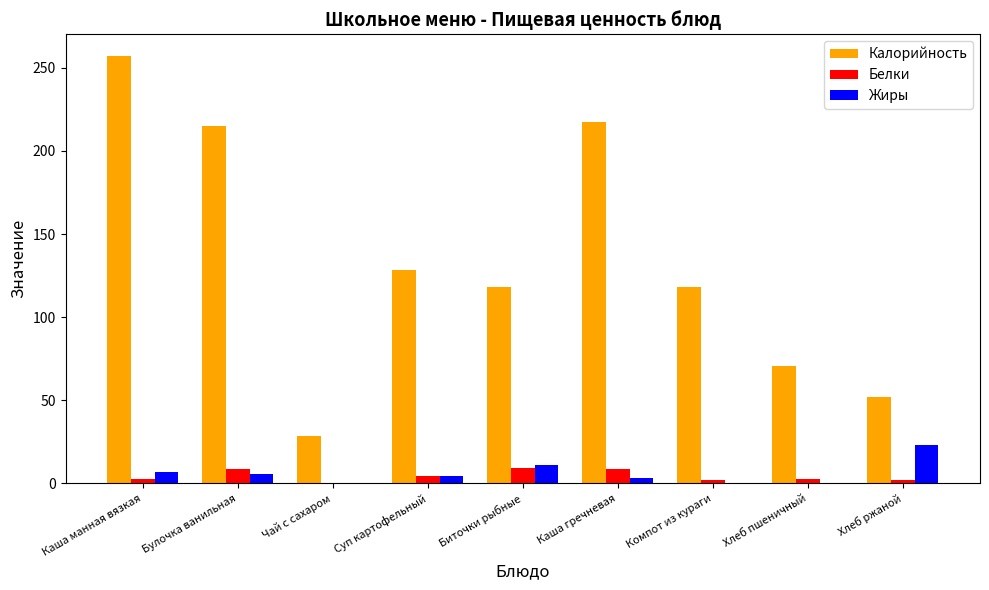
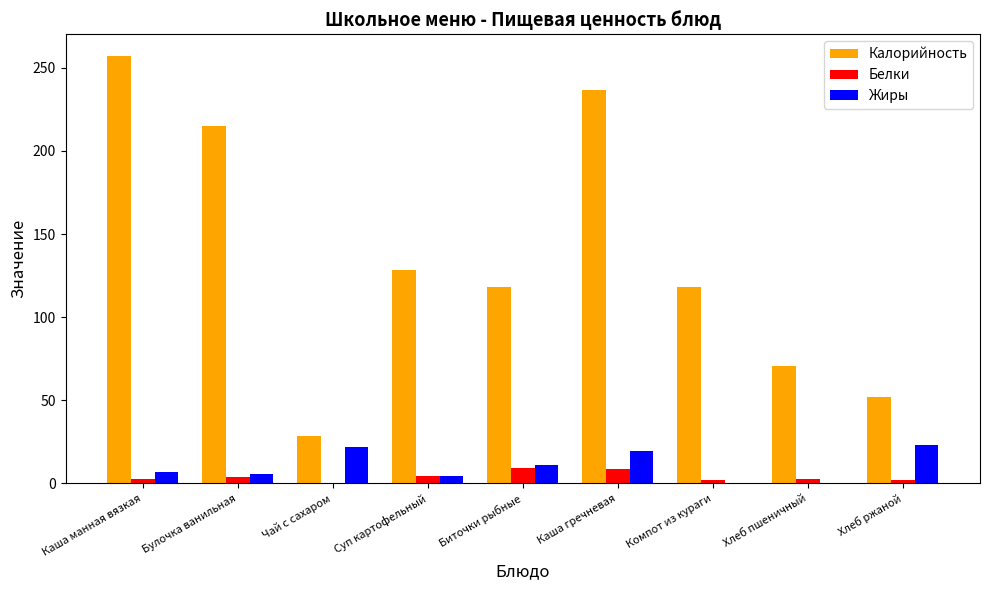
Белки, Булочка ванильная: 9 -> 4
Жиры, Чай с сахаром: 0 -> 22
Калорийность, Каша гречневая: 217 -> 237
Жиры, Каша гречневая: 3 -> 19
